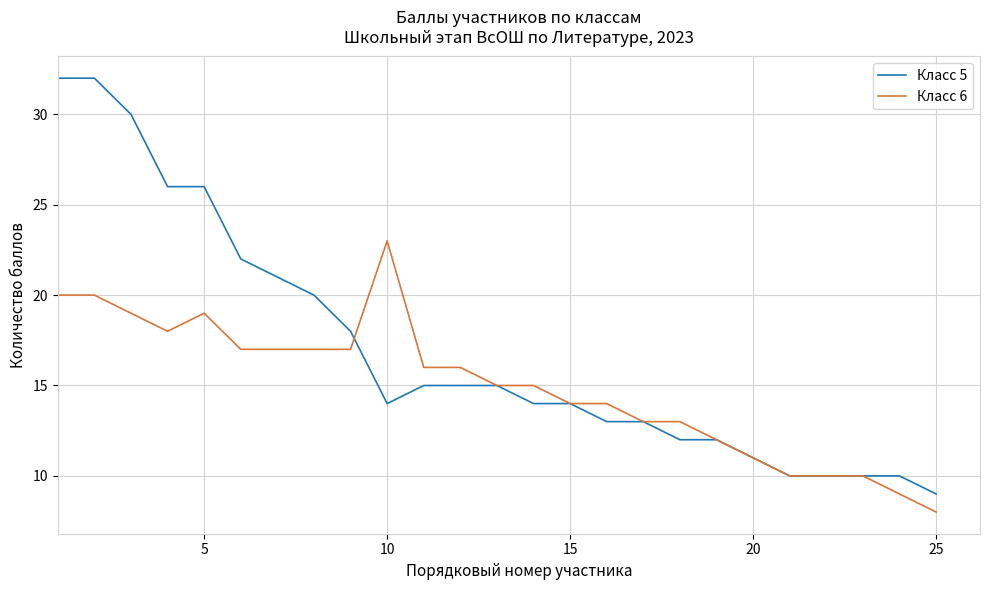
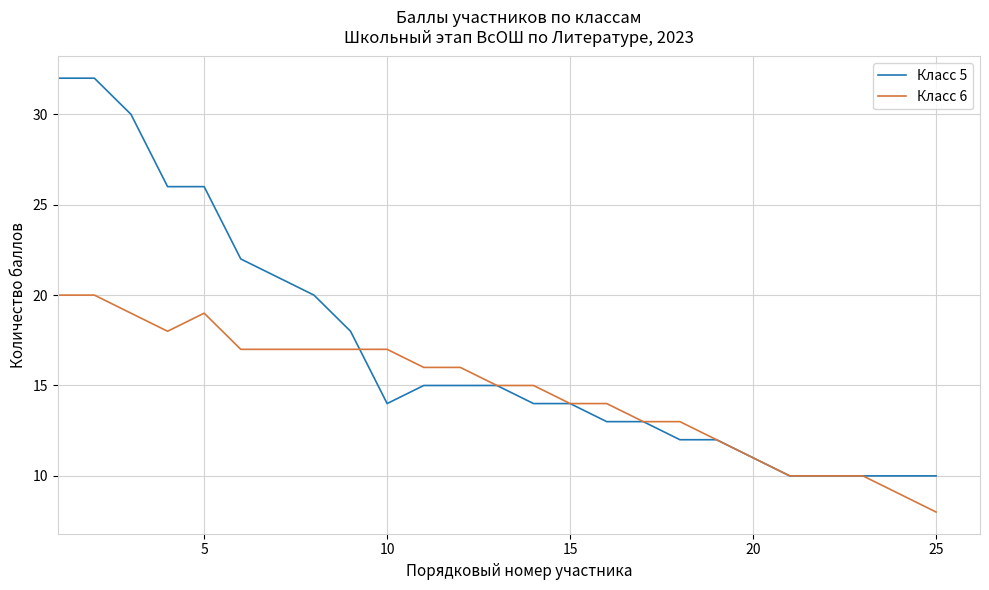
Класс 6, 10: 23 -> 17
Класс 5, 25: 9 -> 10
